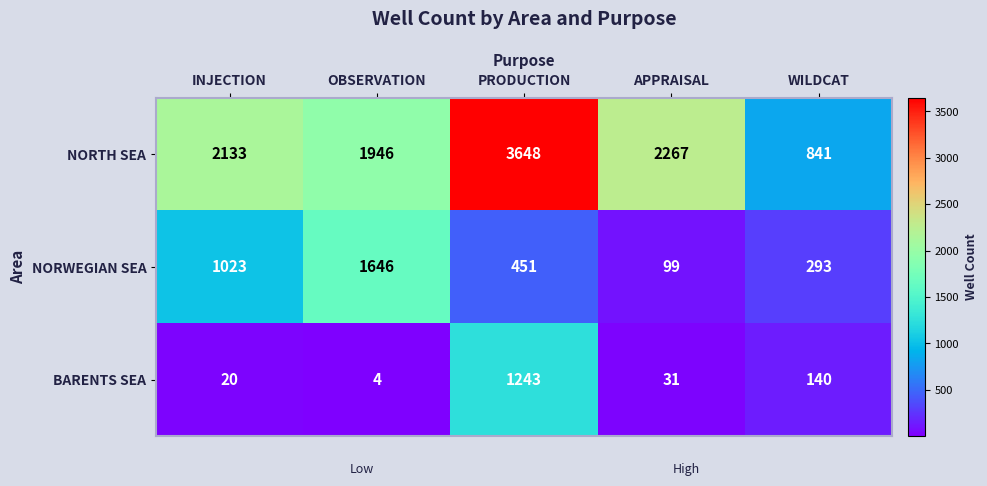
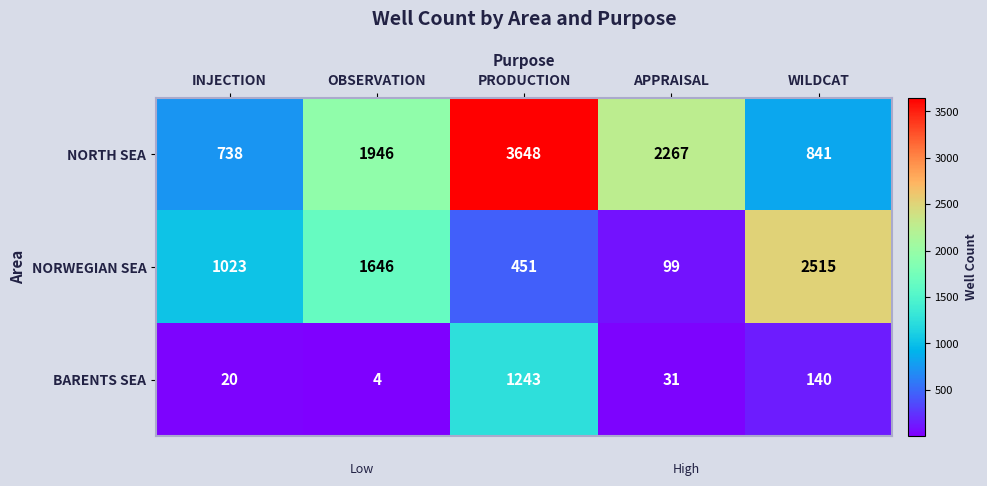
NORTH SEA, INJECTION: 2133 -> 738
NORWEGIAN SEA, WILDCAT: 293 -> 2515
